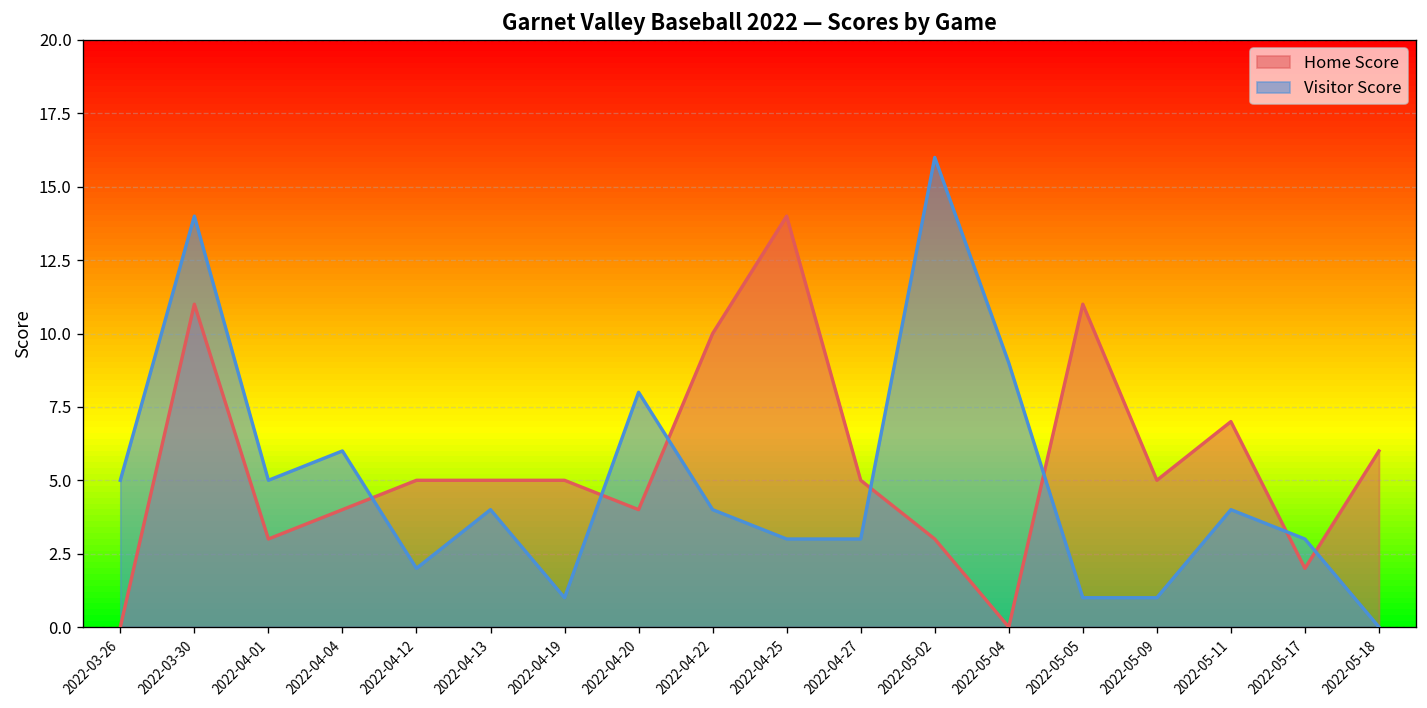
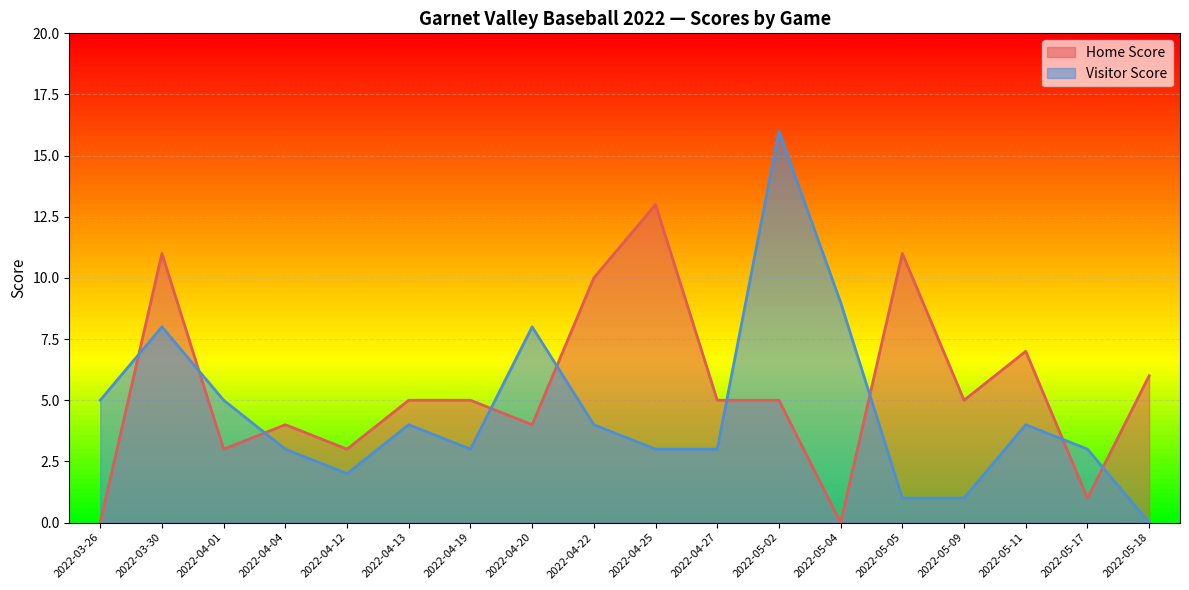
Visitor Score, 2022-03-30: 14 -> 8
Visitor Score, 2022-04-04: 6 -> 3
Home Score, 2022-04-12: 5 -> 3
Visitor Score, 2022-04-19: 1 -> 3
Home Score, 2022-04-25: 14 -> 13
Home Score, 2022-05-02: 3 -> 5
Home Score, 2022-05-17: 2 -> 1
